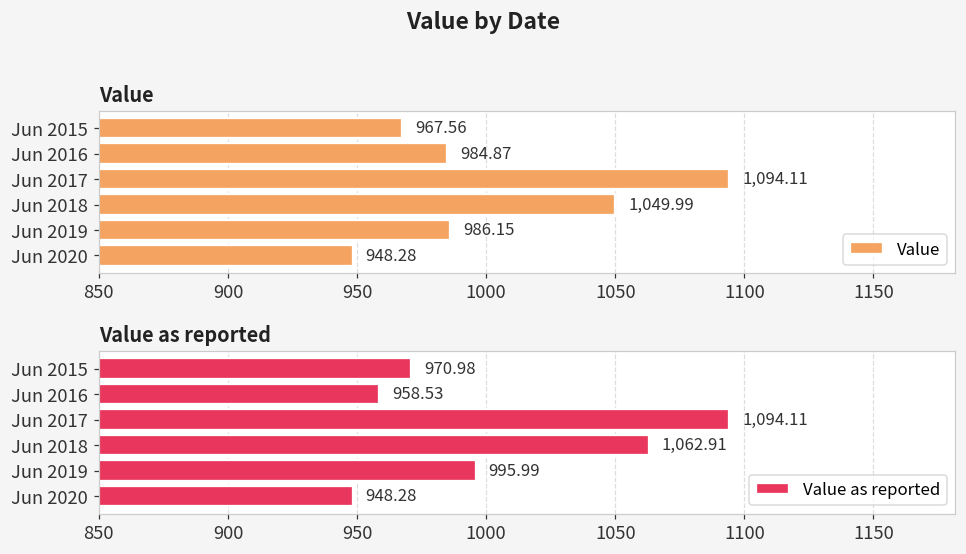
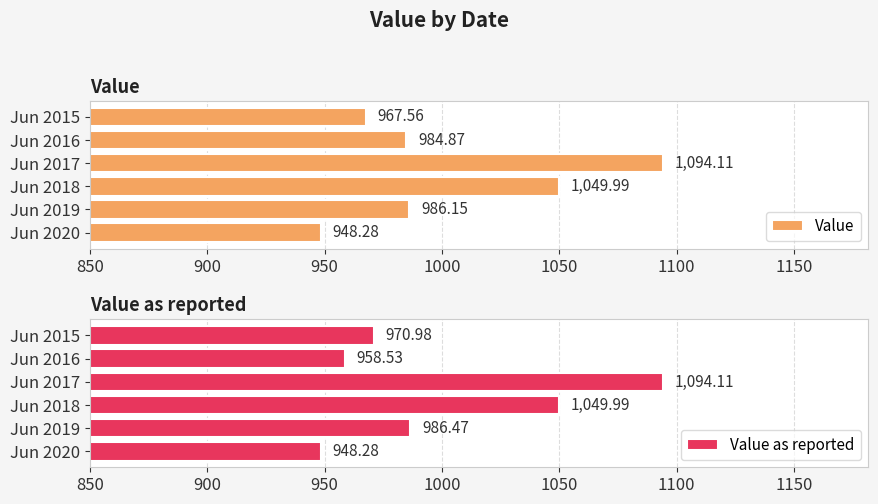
Value as reported, Jun 2018: 1,062.91 -> 1,049.99
Value as reported, Jun 2019: 995.99 -> 986.47
